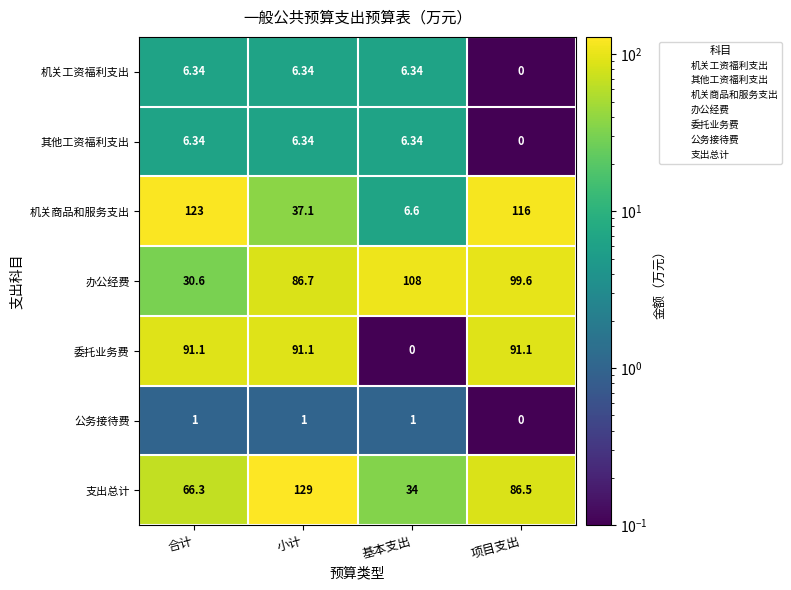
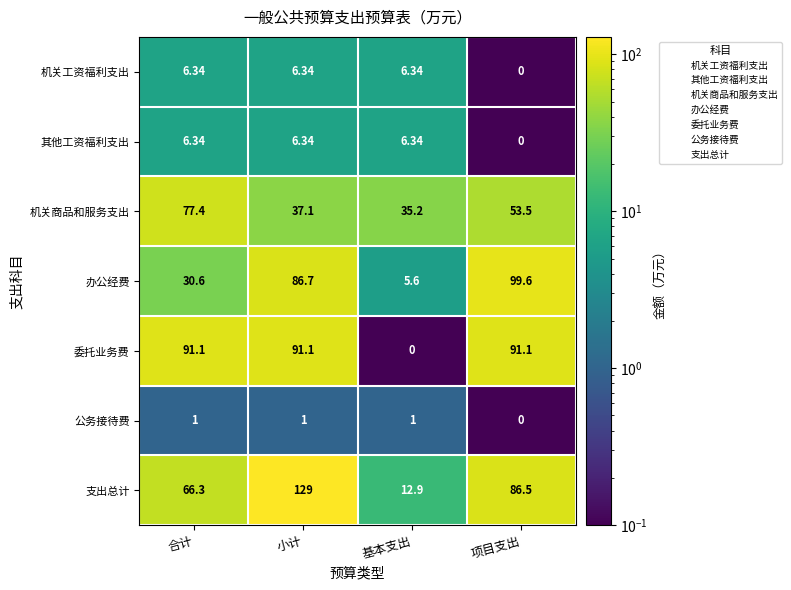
机关商品和服务支出, 合计: 123 -> 77.4
机关商品和服务支出, 基本支出: 6.6 -> 35.2
机关商品和服务支出, 项目支出: 116 -> 53.5
办公经费, 基本支出: 108 -> 5.6
支出总计, 基本支出: 34 -> 12.9
